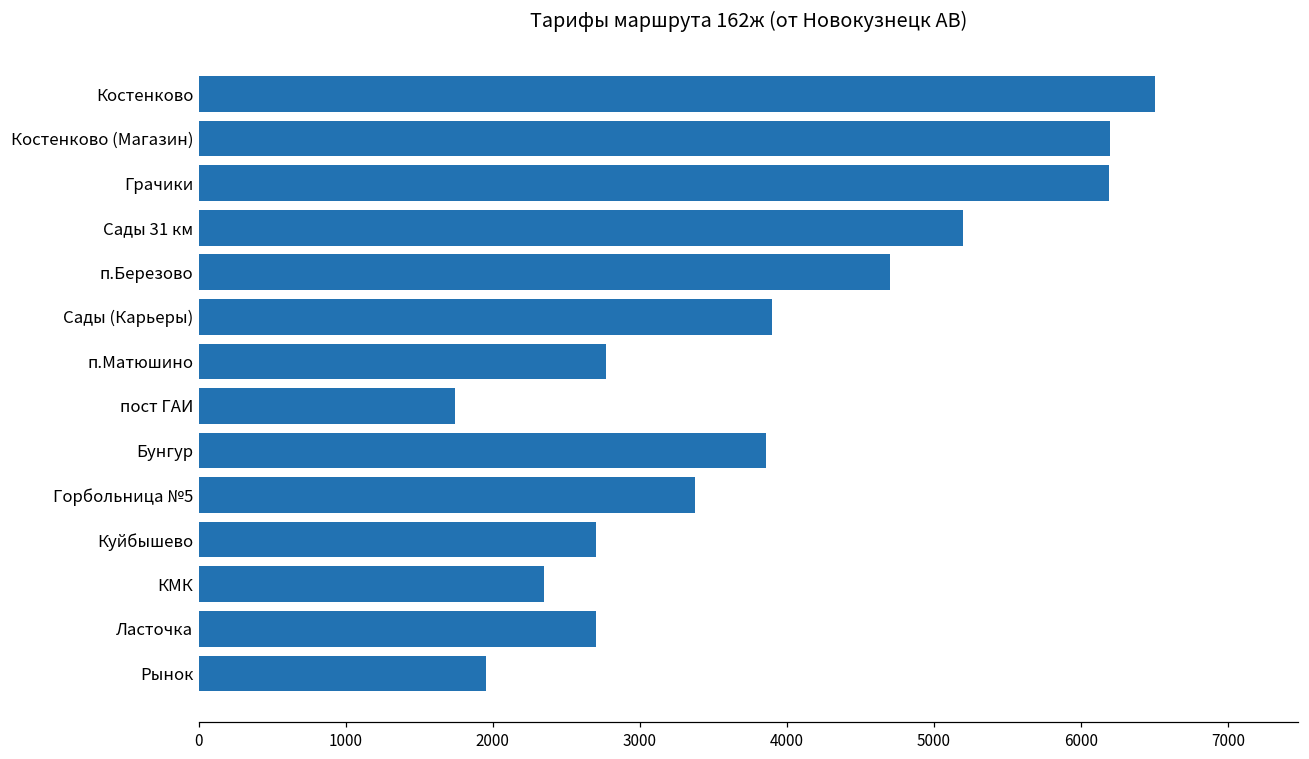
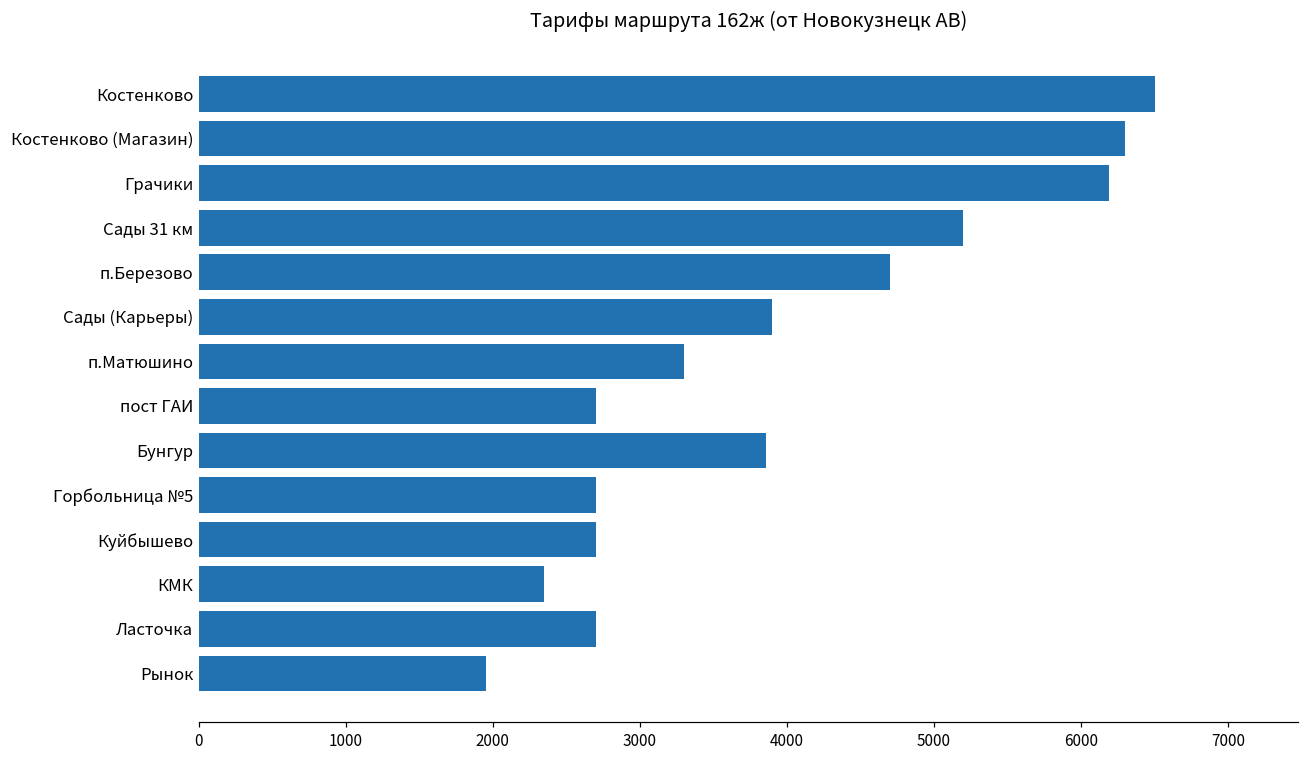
Костенково (Магазин): 6190 -> 6300
п.Матюшино: 2770 -> 3300
пост ГАИ: 1750 -> 2700
Горбольница №5: 3380 -> 2700
